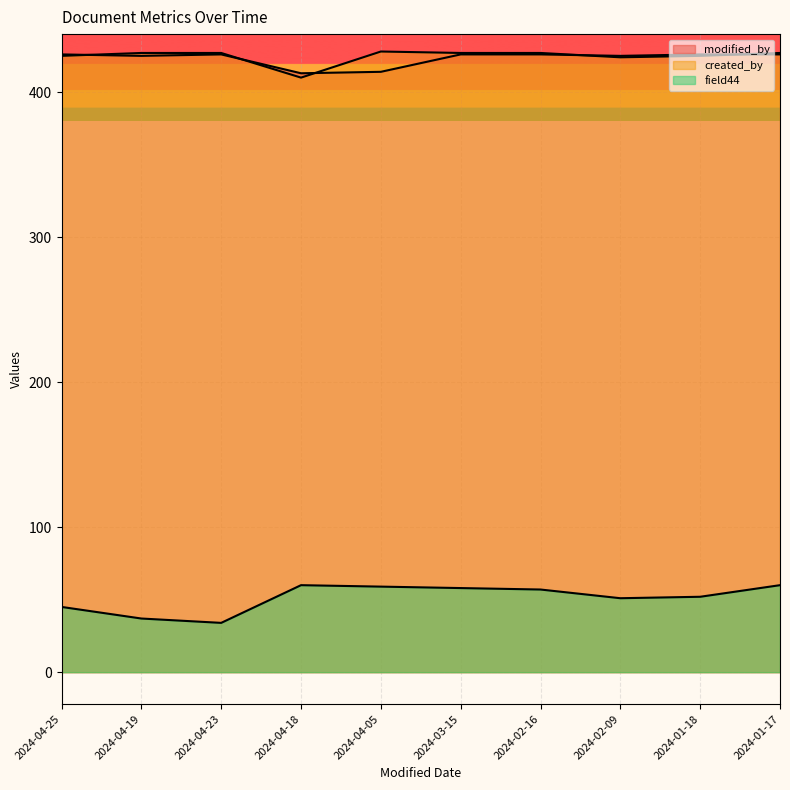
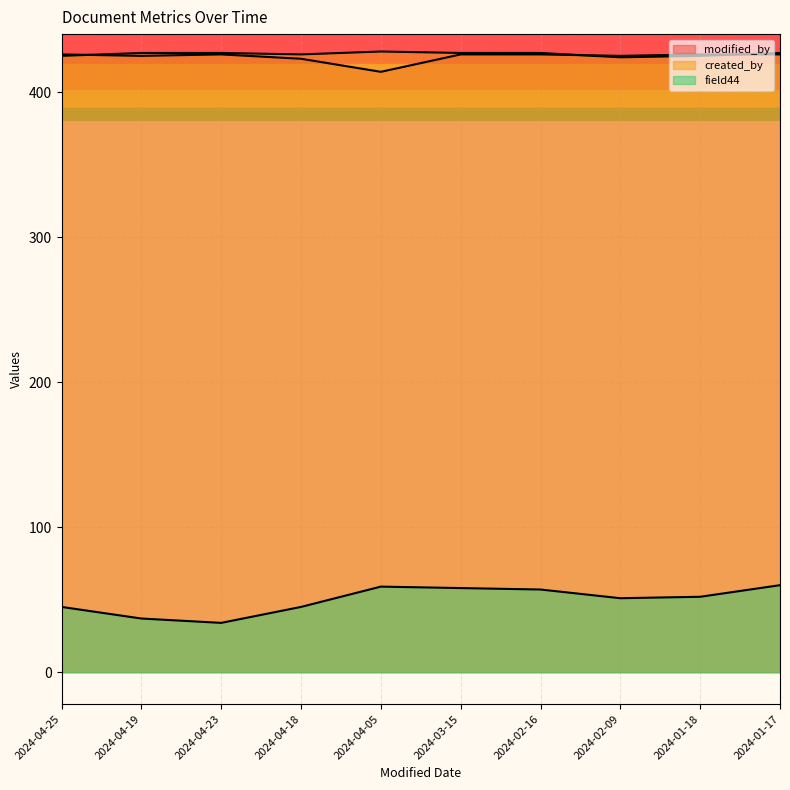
modified_by, 2024-04-18: 413 -> 423
created_by, 2024-04-18: 410 -> 426
field44, 2024-04-18: 60 -> 45
